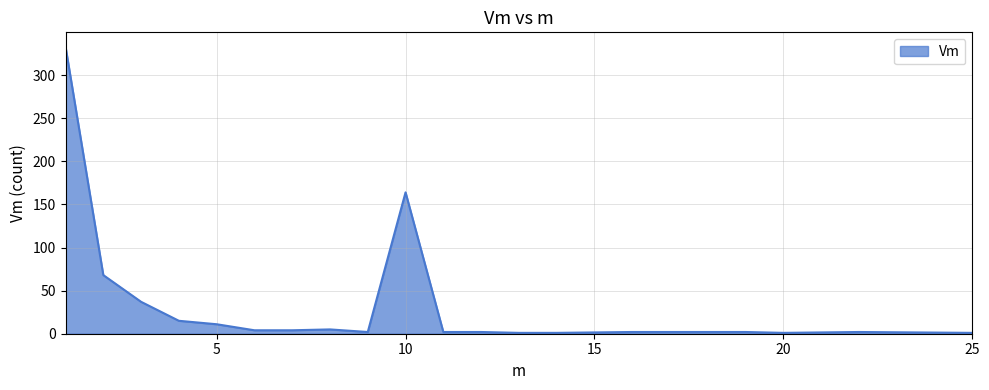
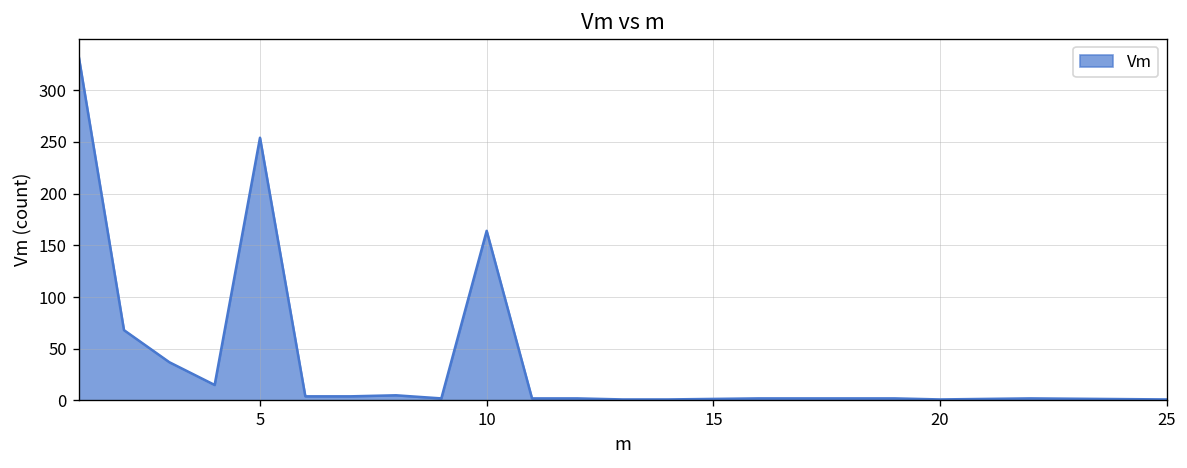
5: 10 -> 250
